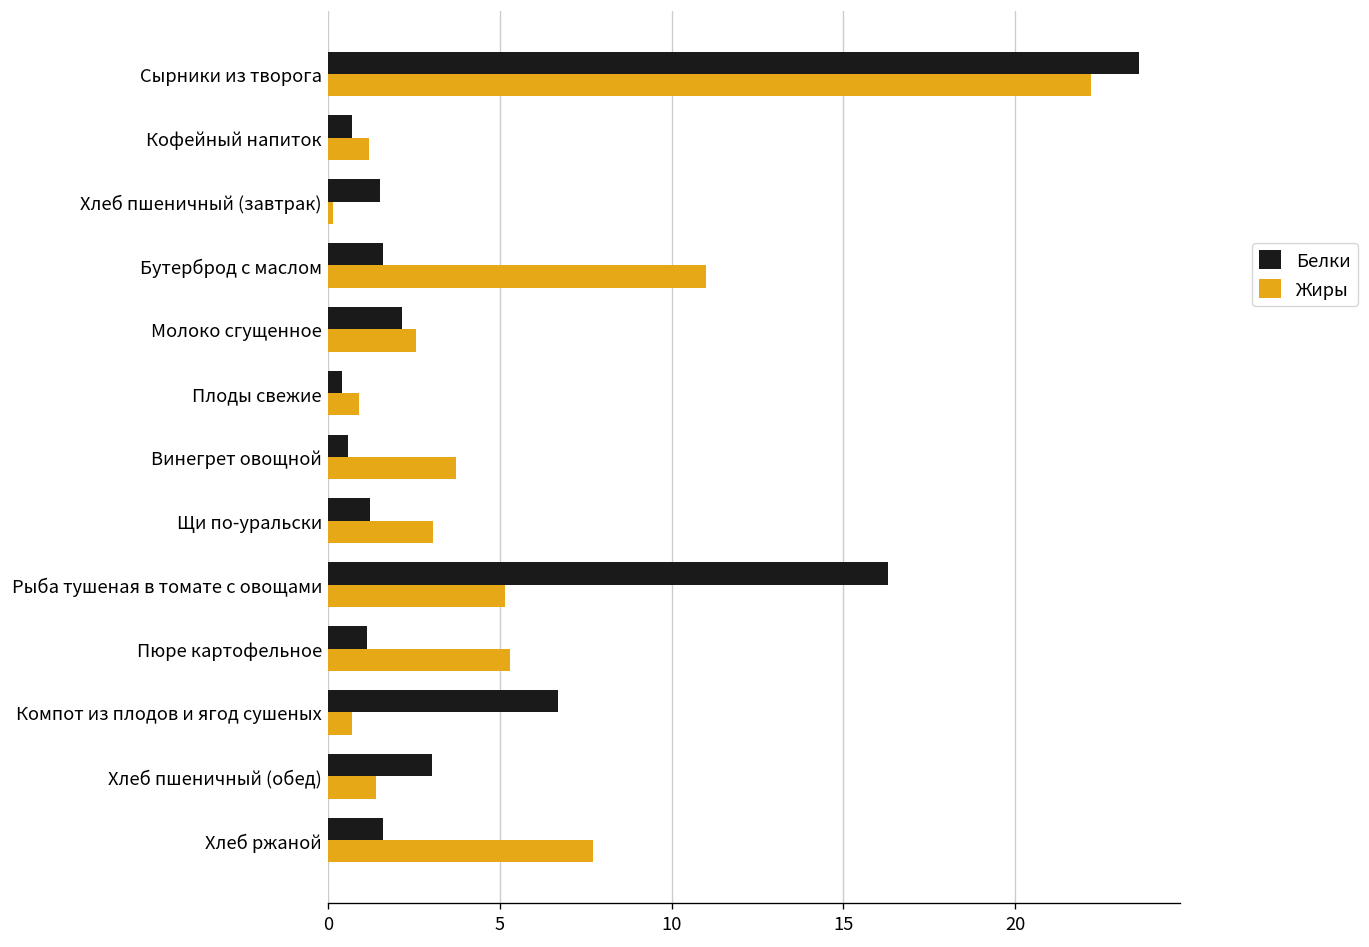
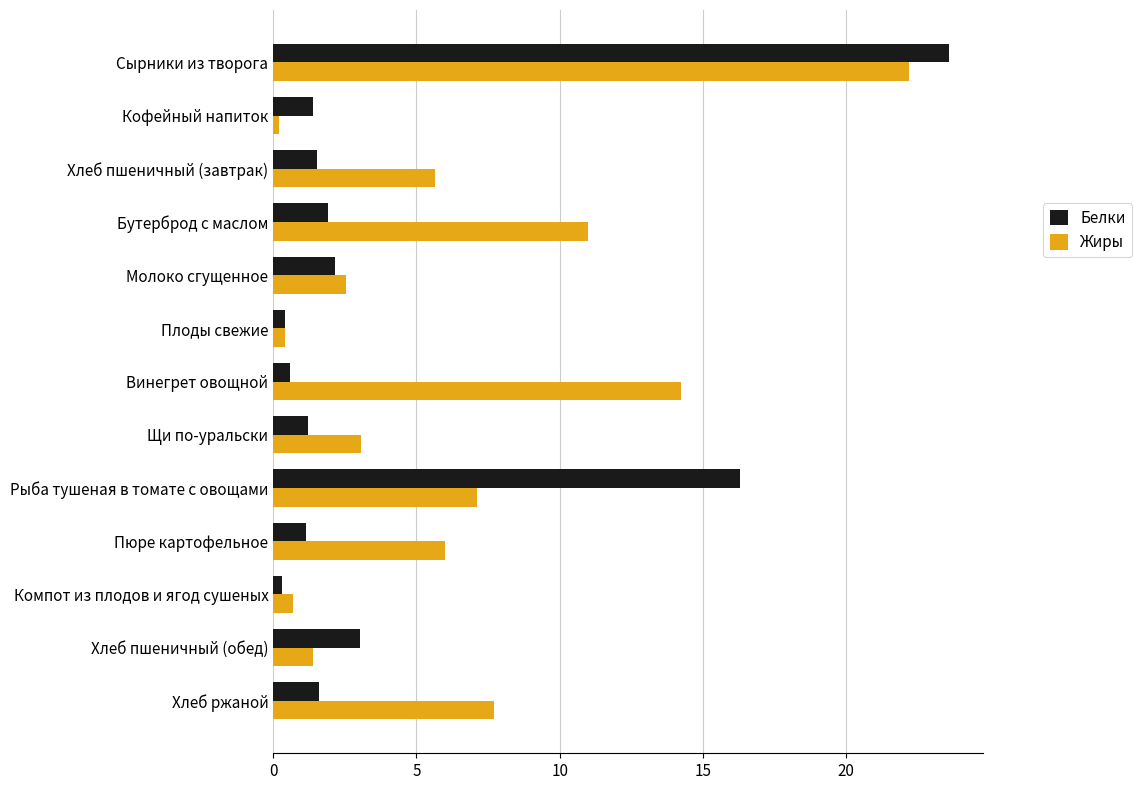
Белки, Кофейный напиток: 0.7 -> 1.4
Жиры, Кофейный напиток: 1.2 -> 0.2
Жиры, Хлеб пшеничный (завтрак): 0.2 -> 5.6
Белки, Бутерброд с маслом: 1.6 -> 1.9
Жиры, Плоды свежие: 0.9 -> 0.4
Жиры, Винегрет овощной: 3.7 -> 14.2
Жиры, Рыба тушеная в томате с овощами: 5.1 -> 7.1
Жиры, Пюре картофельное: 5.3 -> 6.0
Белки, Компот из плодов и ягод сушеных: 6.7 -> 0.3
